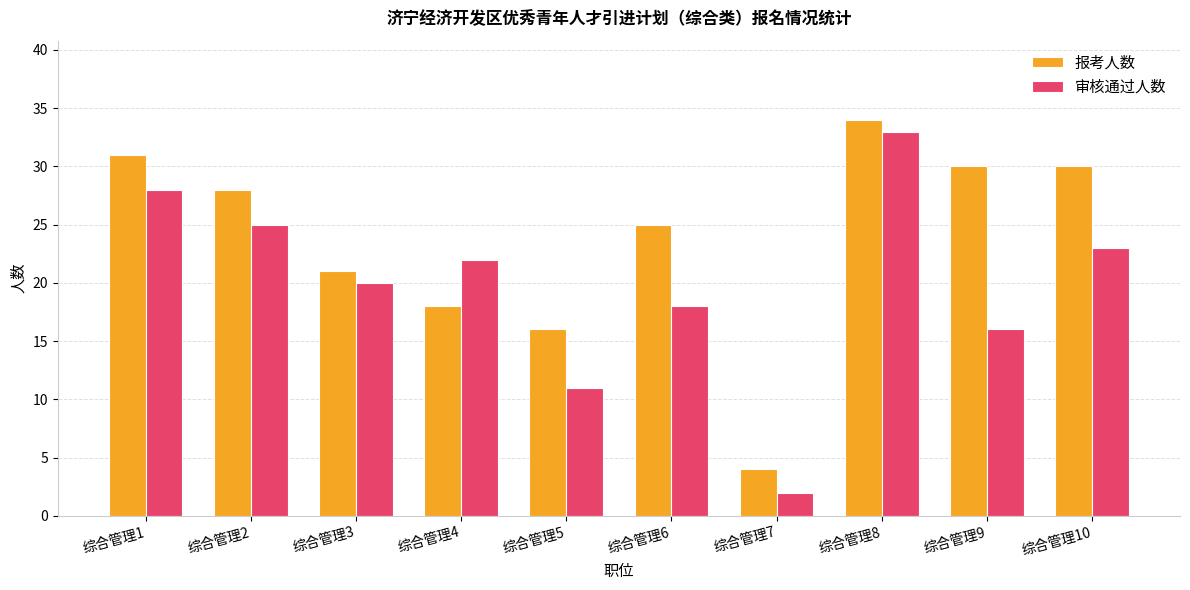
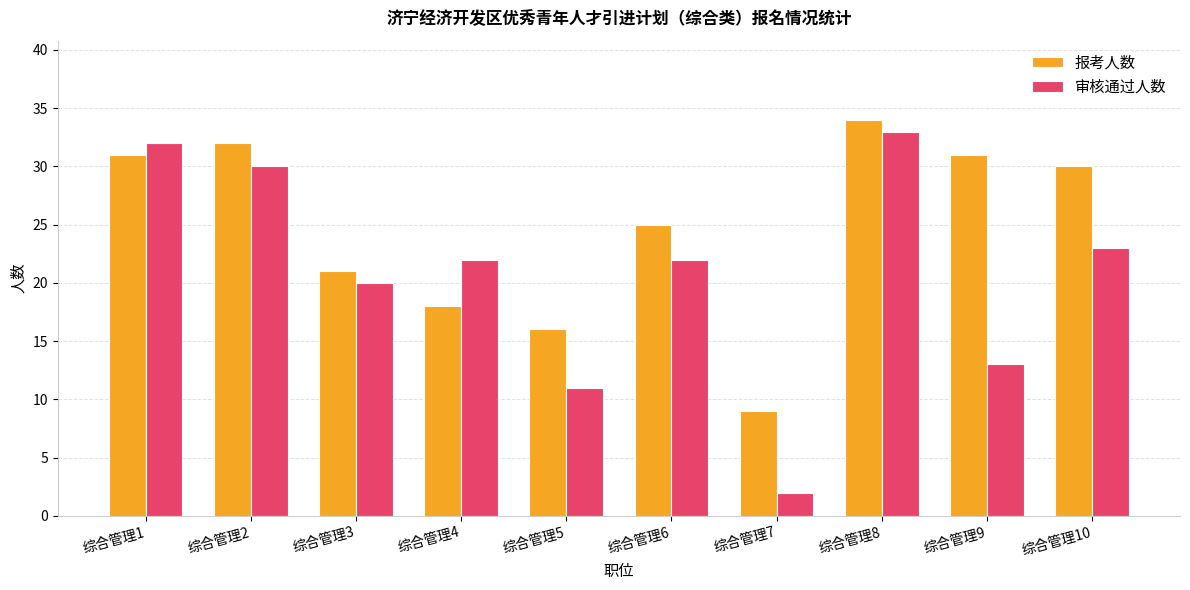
审核通过人数, 综合管理1: 28 -> 32
报考人数, 综合管理2: 28 -> 32
审核通过人数, 综合管理2: 25 -> 30
审核通过人数, 综合管理6: 18 -> 22
报考人数, 综合管理7: 4 -> 9
报考人数, 综合管理9: 30 -> 31
审核通过人数, 综合管理9: 16 -> 13
